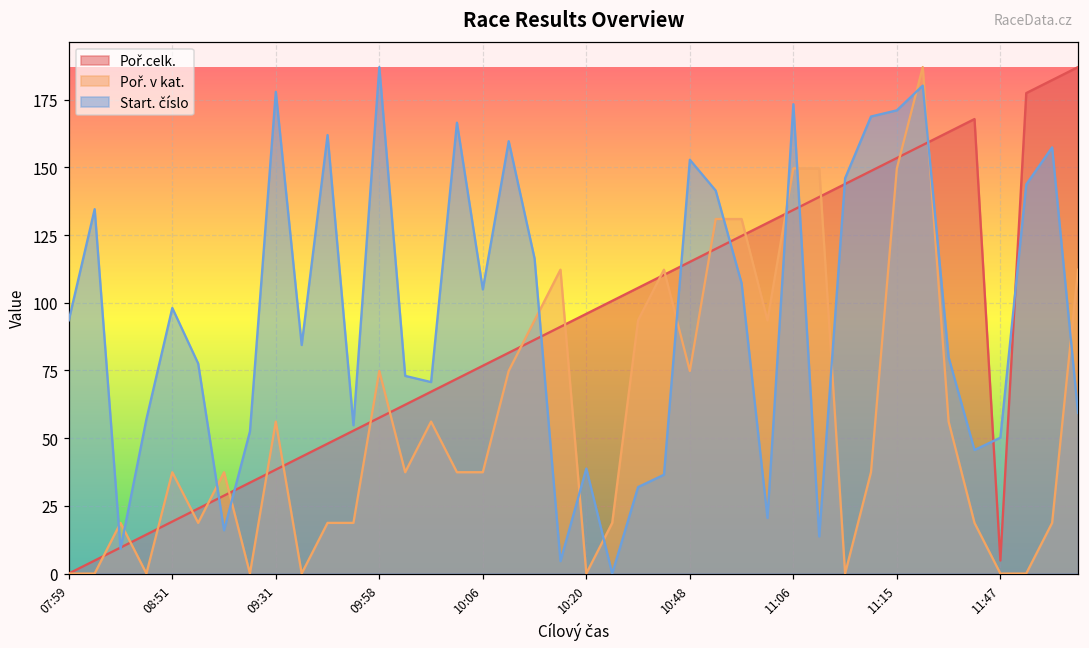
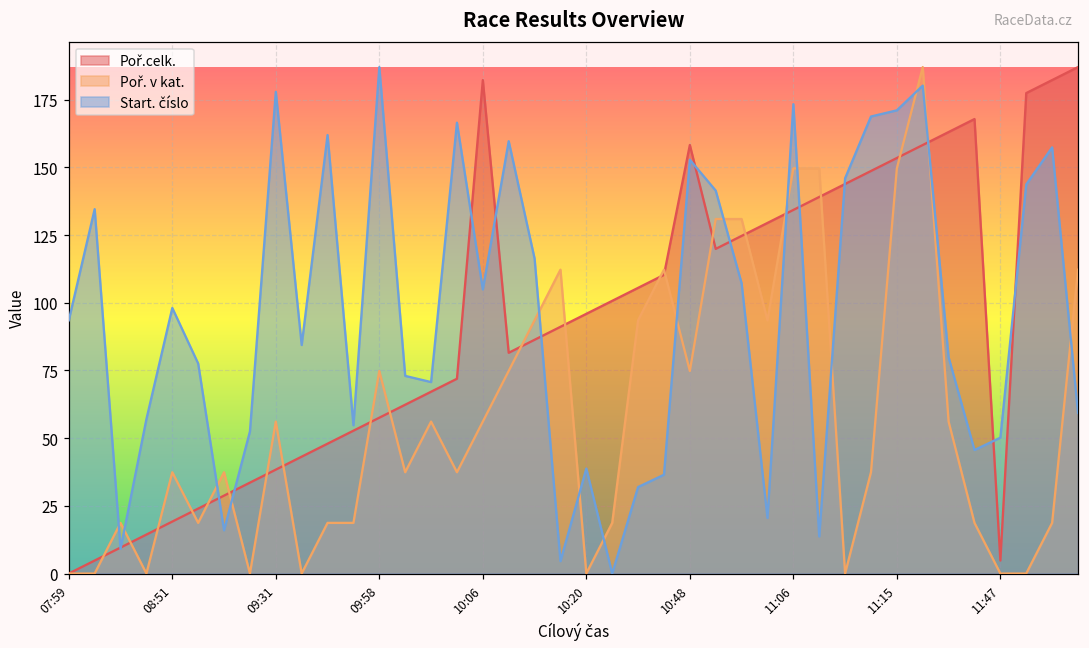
Poř.celk., 10:06: 77 -> 182
Poř. v kat., 10:06: 37 -> 56
Poř.celk., 10:48: 115 -> 158
